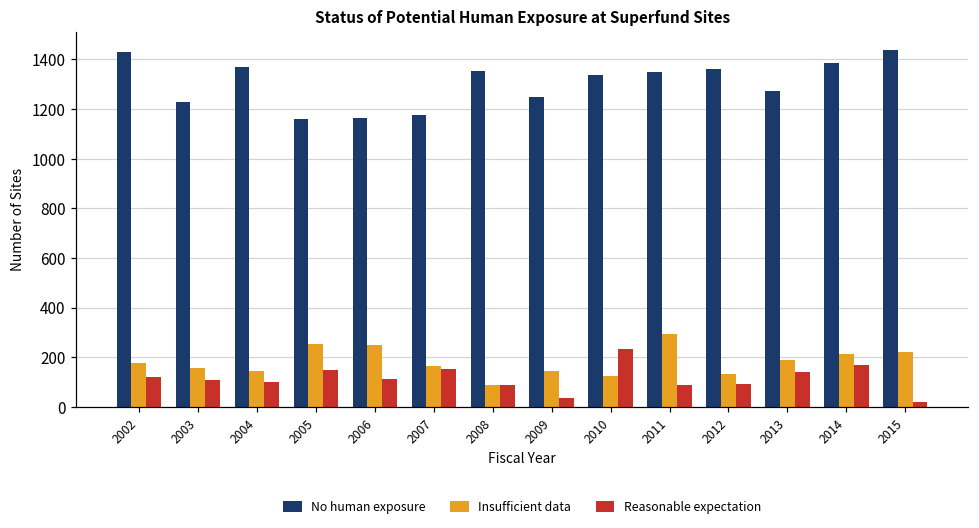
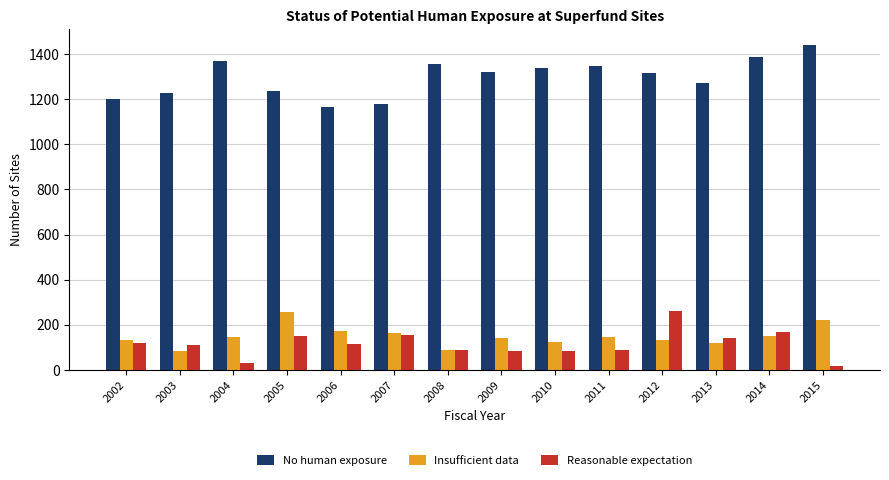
No human exposure, 2002: 1430 -> 1200
Insufficient data, 2002: 180 -> 130
Insufficient data, 2003: 160 -> 80
Reasonable expectation, 2004: 100 -> 30
No human exposure, 2005: 1160 -> 1240
Insufficient data, 2006: 250 -> 170
No human exposure, 2009: 1250 -> 1320
Reasonable expectation, 2009: 40 -> 80
Reasonable expectation, 2010: 230 -> 80
Insufficient data, 2011: 290 -> 150
No human exposure, 2012: 1360 -> 1320
Reasonable expectation, 2012: 90 -> 260
Insufficient data, 2013: 190 -> 120
Insufficient data, 2014: 210 -> 150
